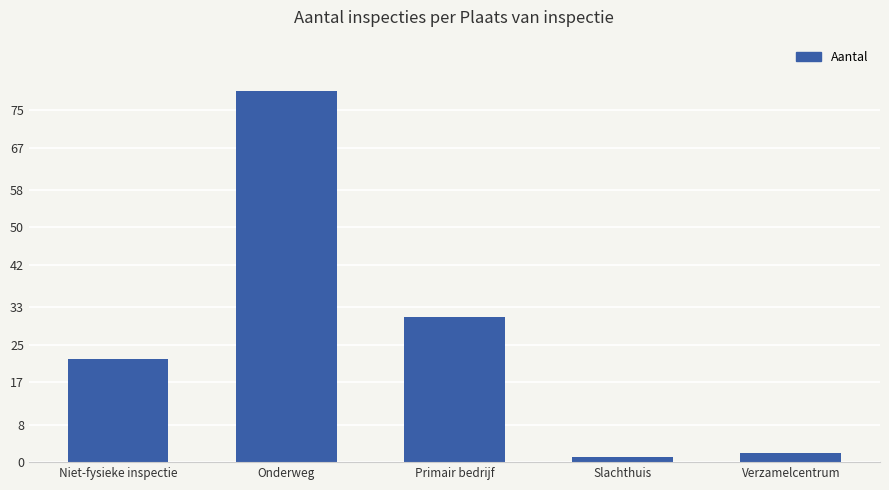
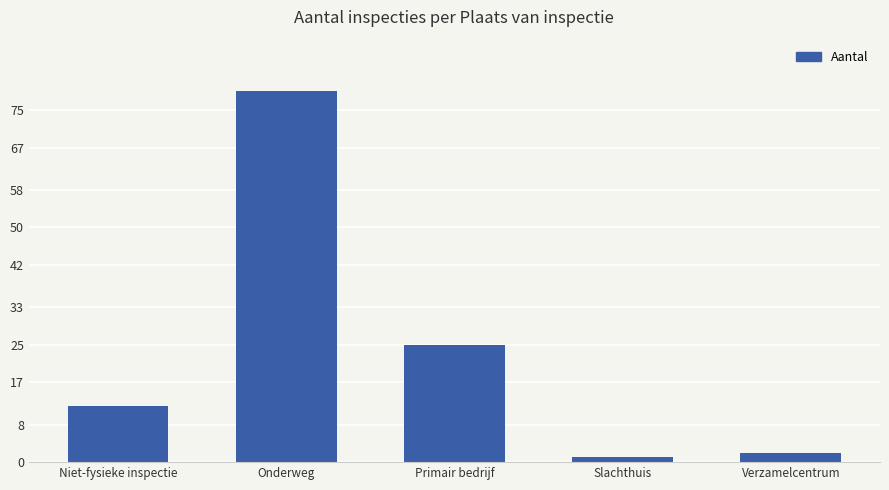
Niet-fysieke inspectie: 22 -> 12
Primair bedrijf: 31 -> 25
